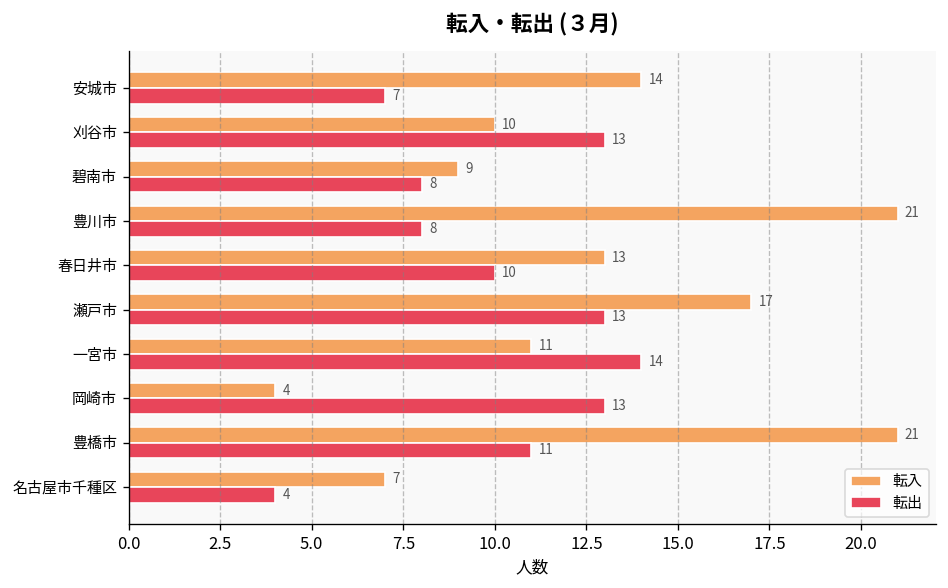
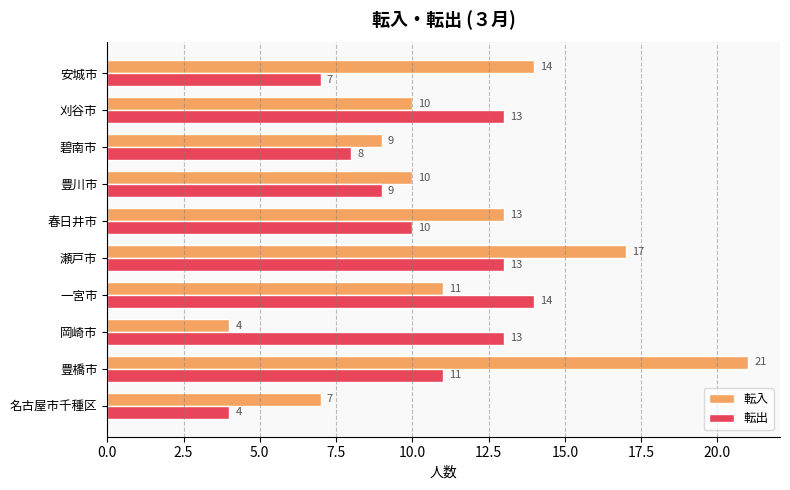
転入, 豊川市: 21 -> 10
転出, 豊川市: 8 -> 9
